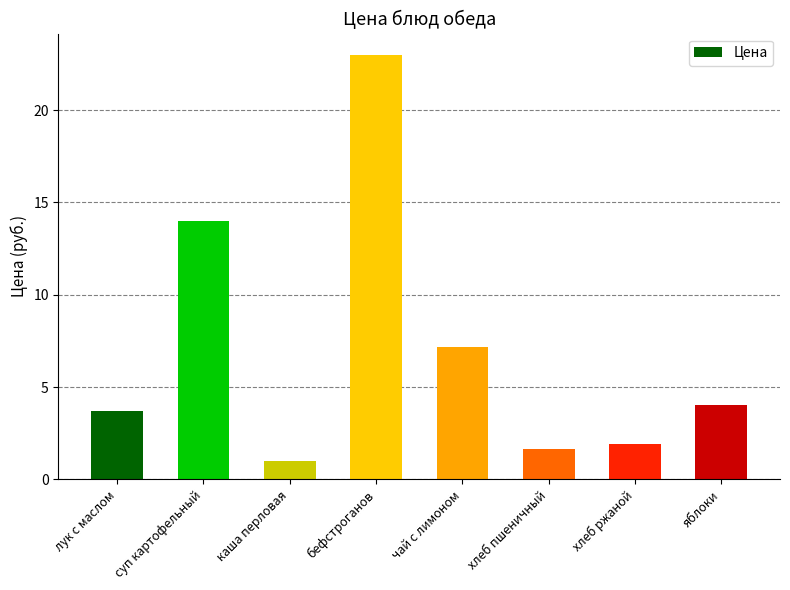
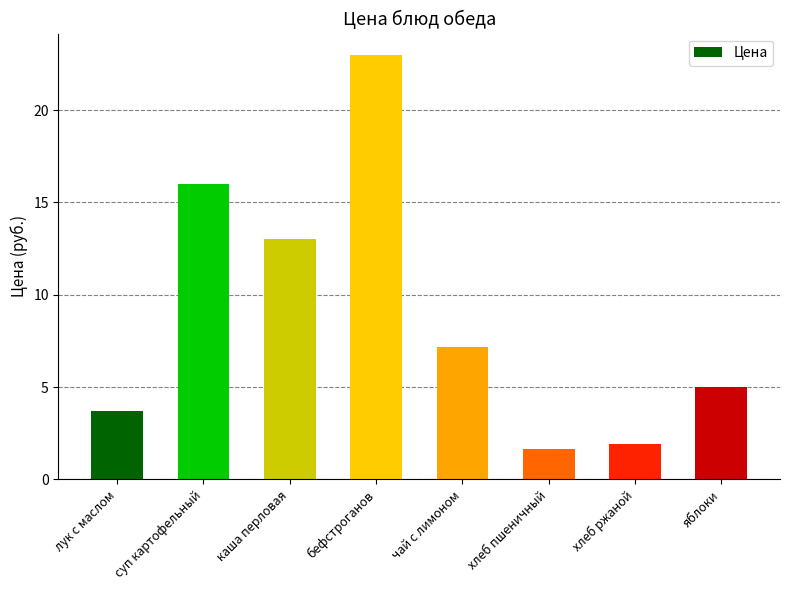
суп картофельный: 14 -> 16
каша перловая: 1 -> 13
яблоки: 4 -> 5
